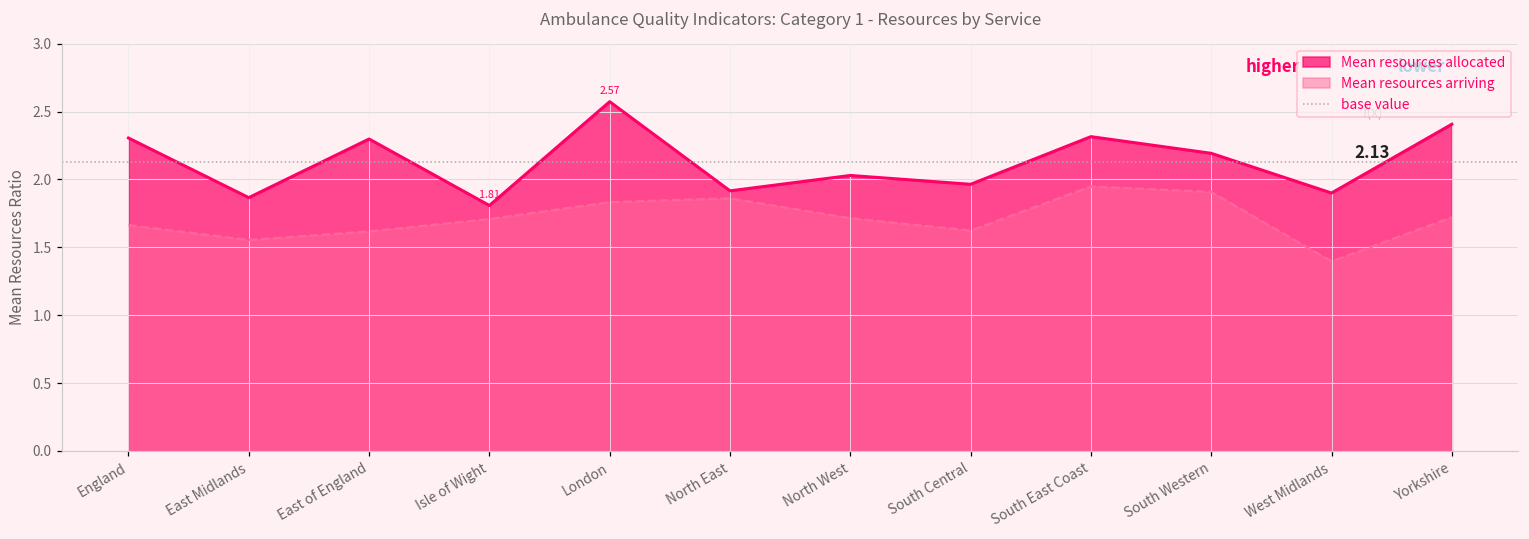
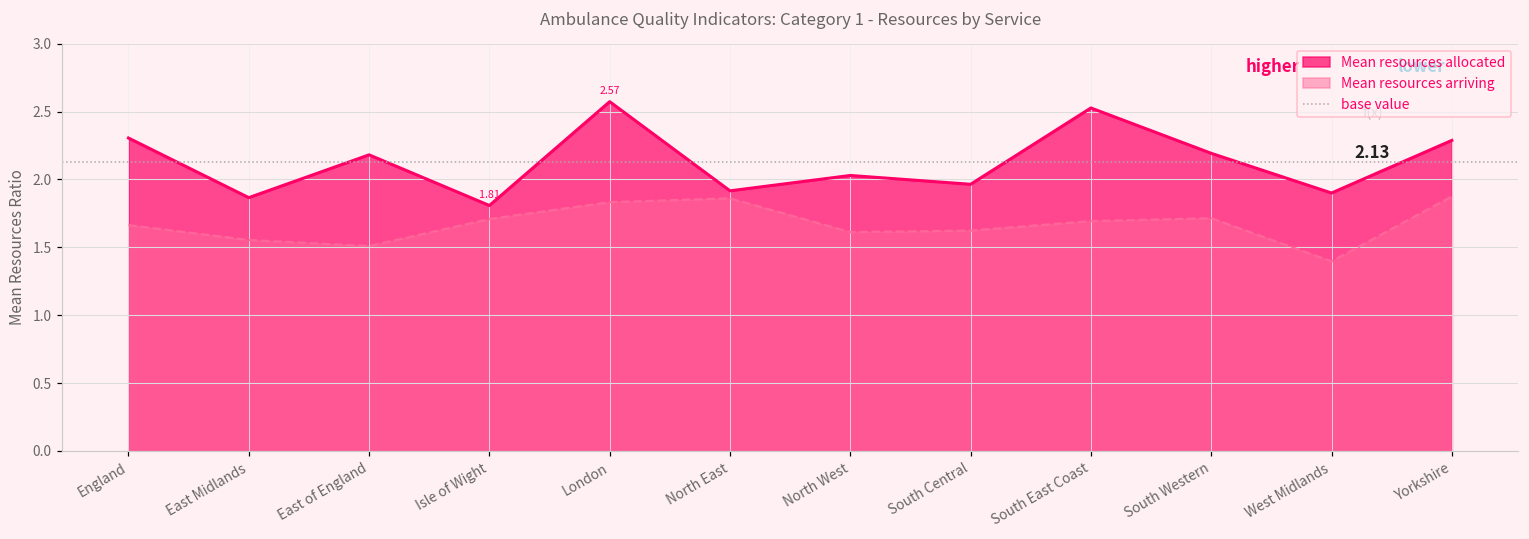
Mean resources allocated, East of England: 2.30 -> 2.18
Mean resources arriving, East of England: 1.62 -> 1.51
Mean resources arriving, North West: 1.71 -> 1.61
Mean resources allocated, South East Coast: 2.31 -> 2.53
Mean resources arriving, South East Coast: 1.95 -> 1.69
Mean resources arriving, South Western: 1.91 -> 1.71
Mean resources allocated, Yorkshire: 2.41 -> 2.29
Mean resources arriving, Yorkshire: 1.72 -> 1.87
